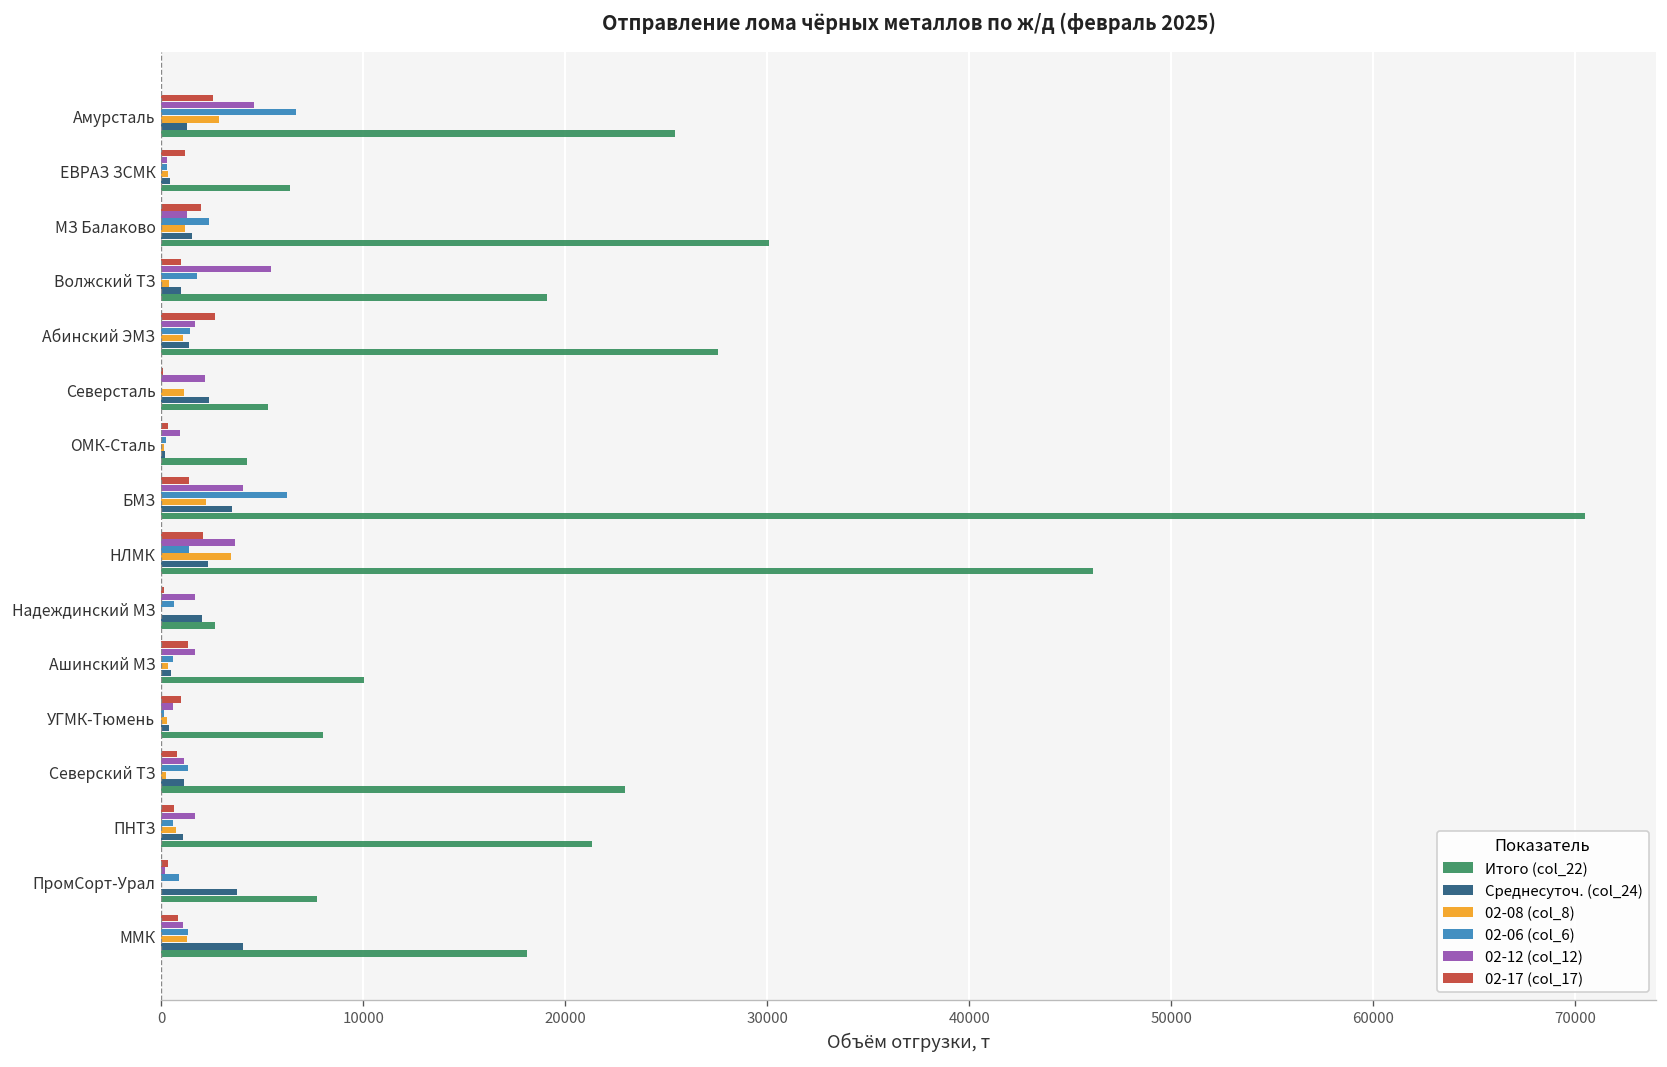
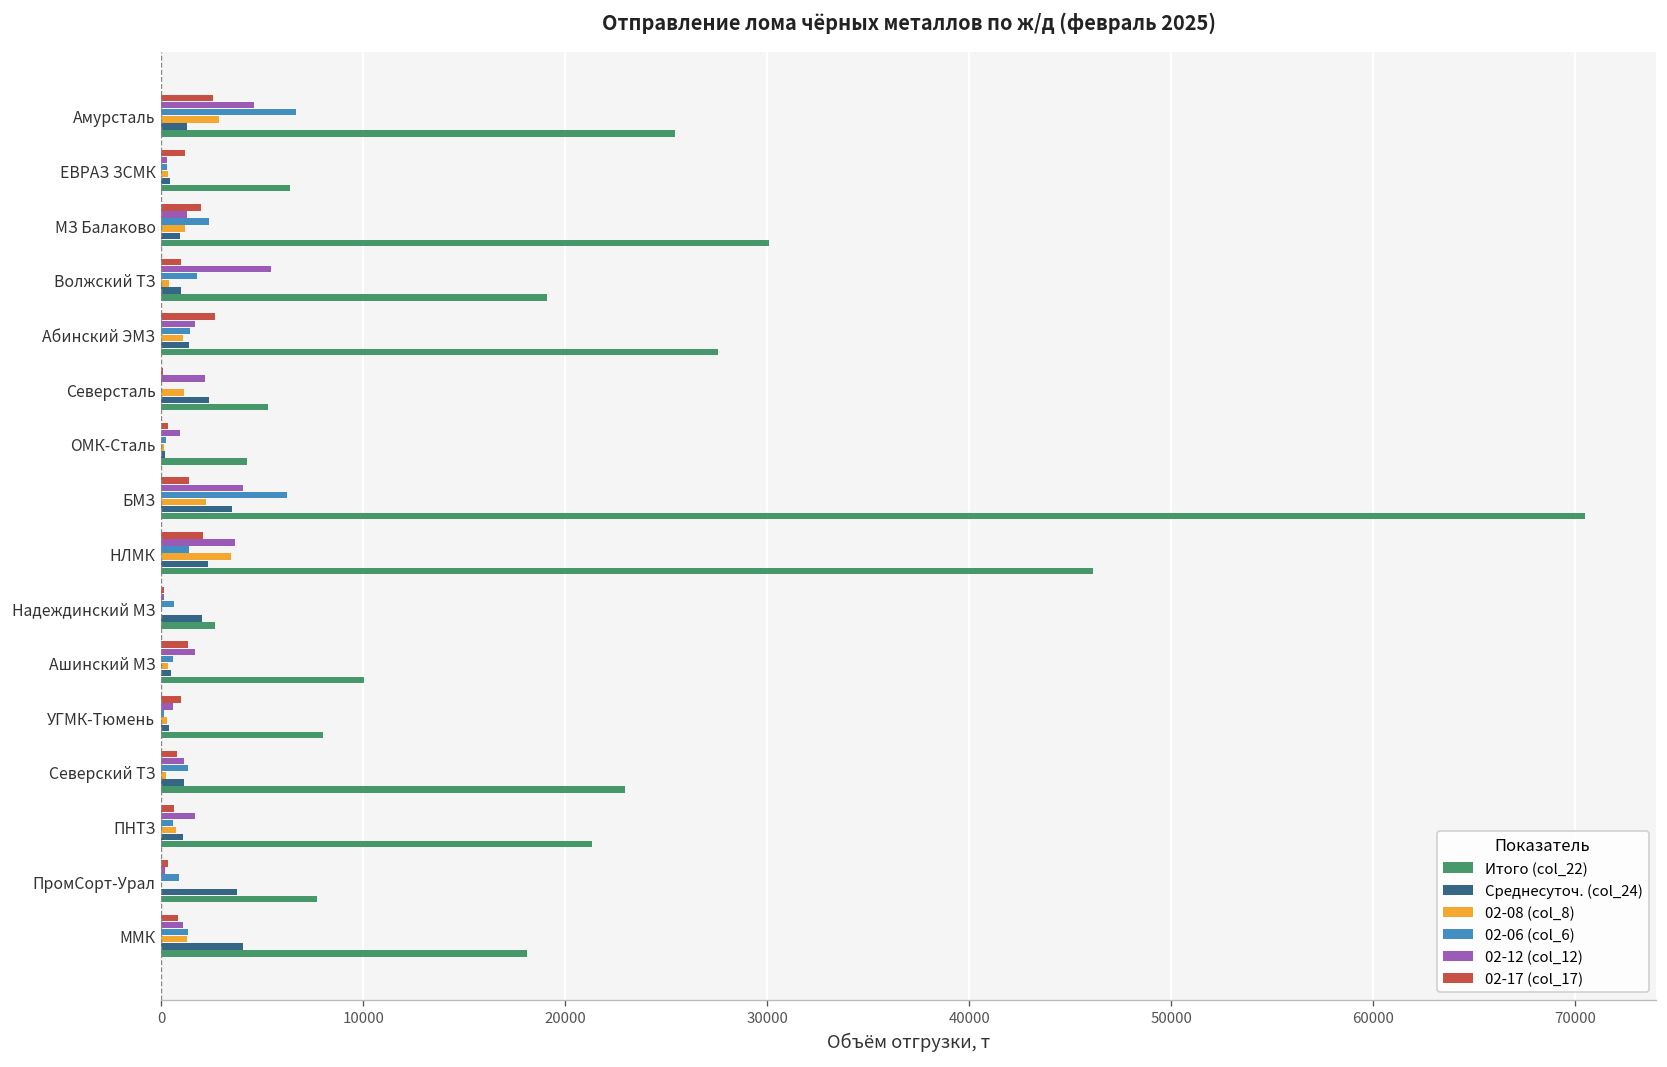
Среднесуточ. (col_24), МЗ Балаково: 1500 -> 900
02-12 (col_12), Надеждинский МЗ: 1700 -> 200
